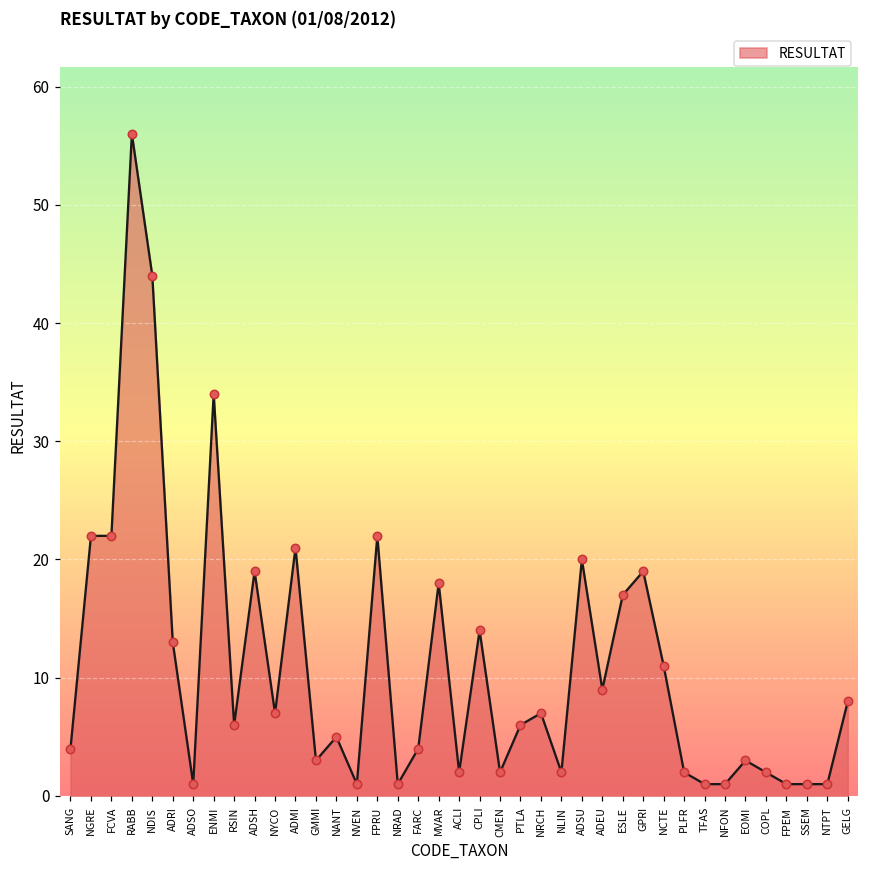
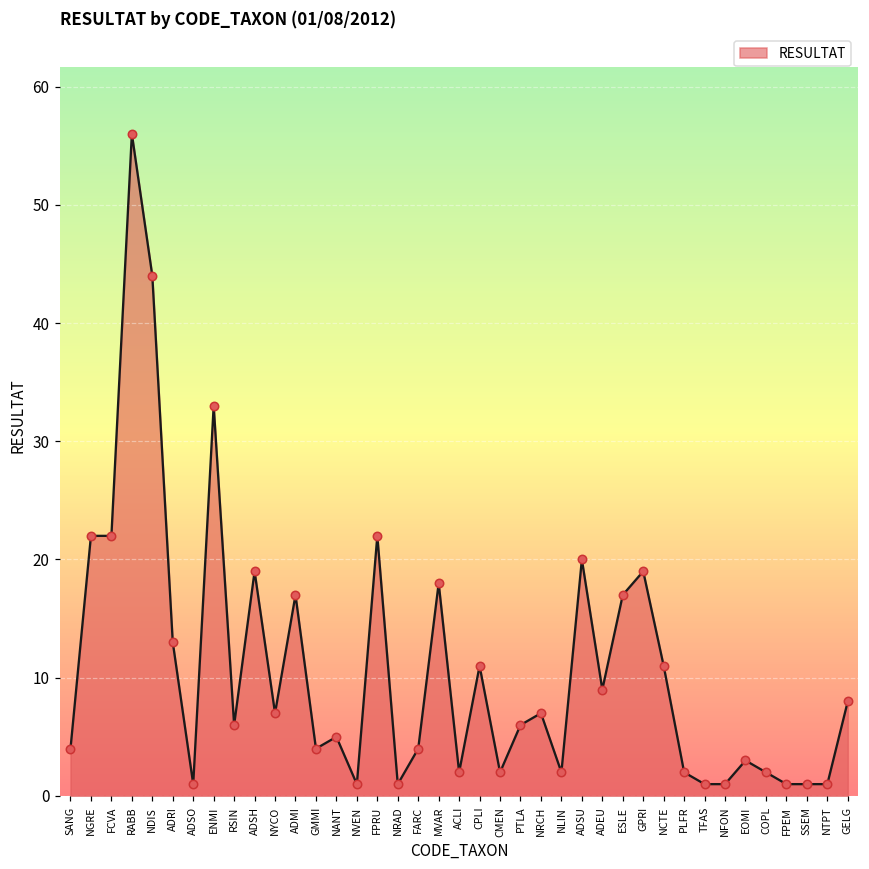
ENMI: 34 -> 33
ADMI: 21 -> 17
GMMI: 3 -> 4
CPLI: 14 -> 11
